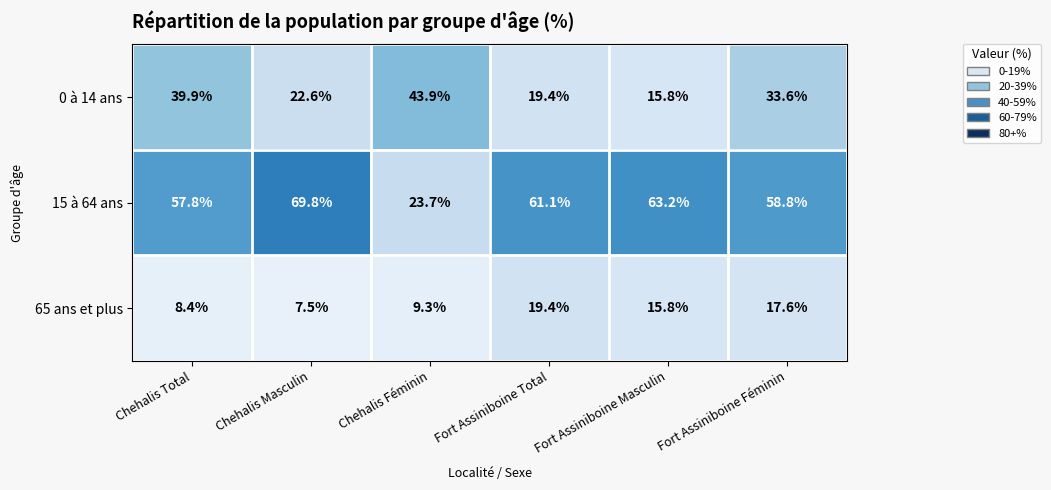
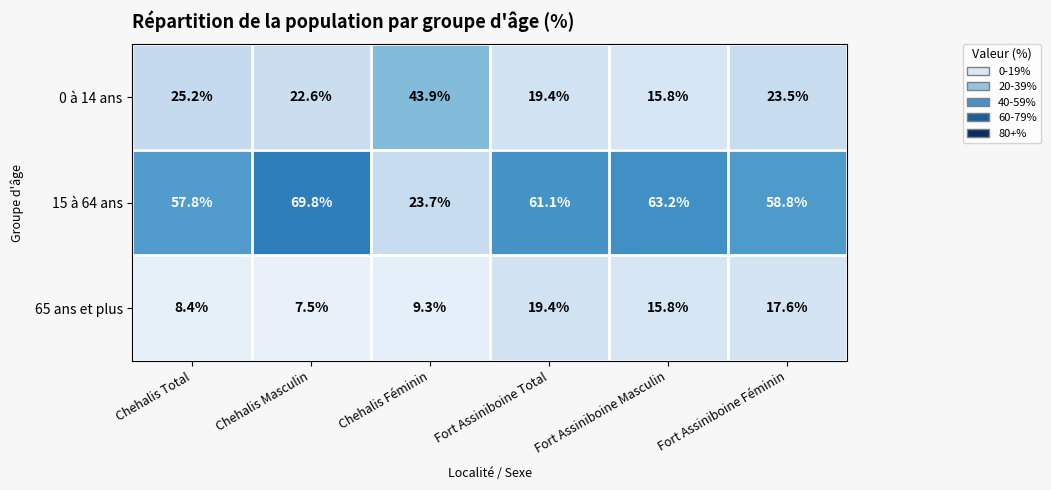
0 à 14 ans, Chehalis Total: 39.9% -> 25.2%
0 à 14 ans, Fort Assiniboine Féminin: 33.6% -> 23.5%
